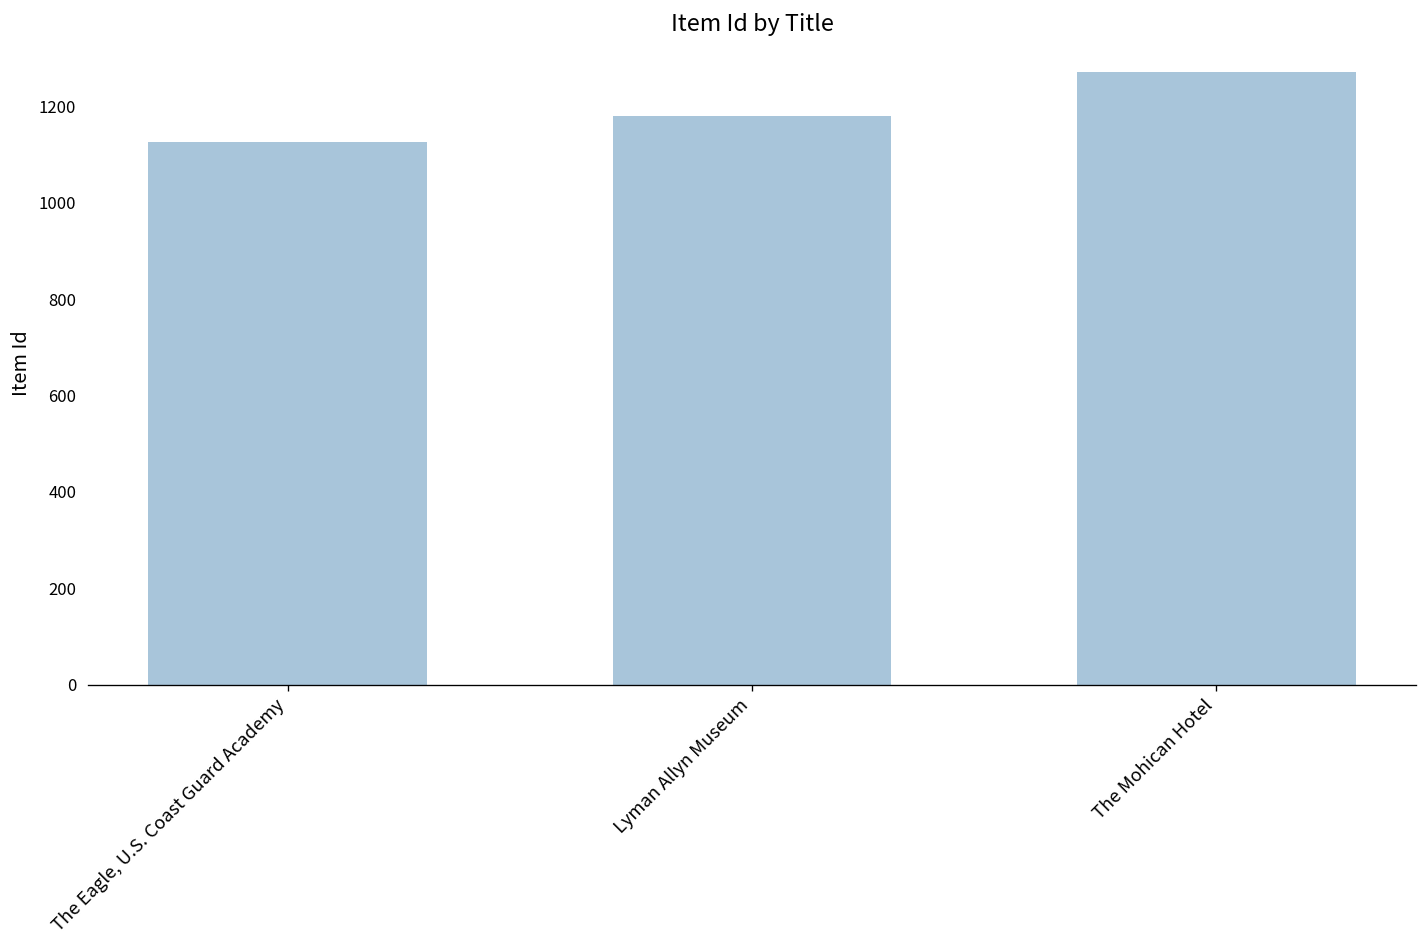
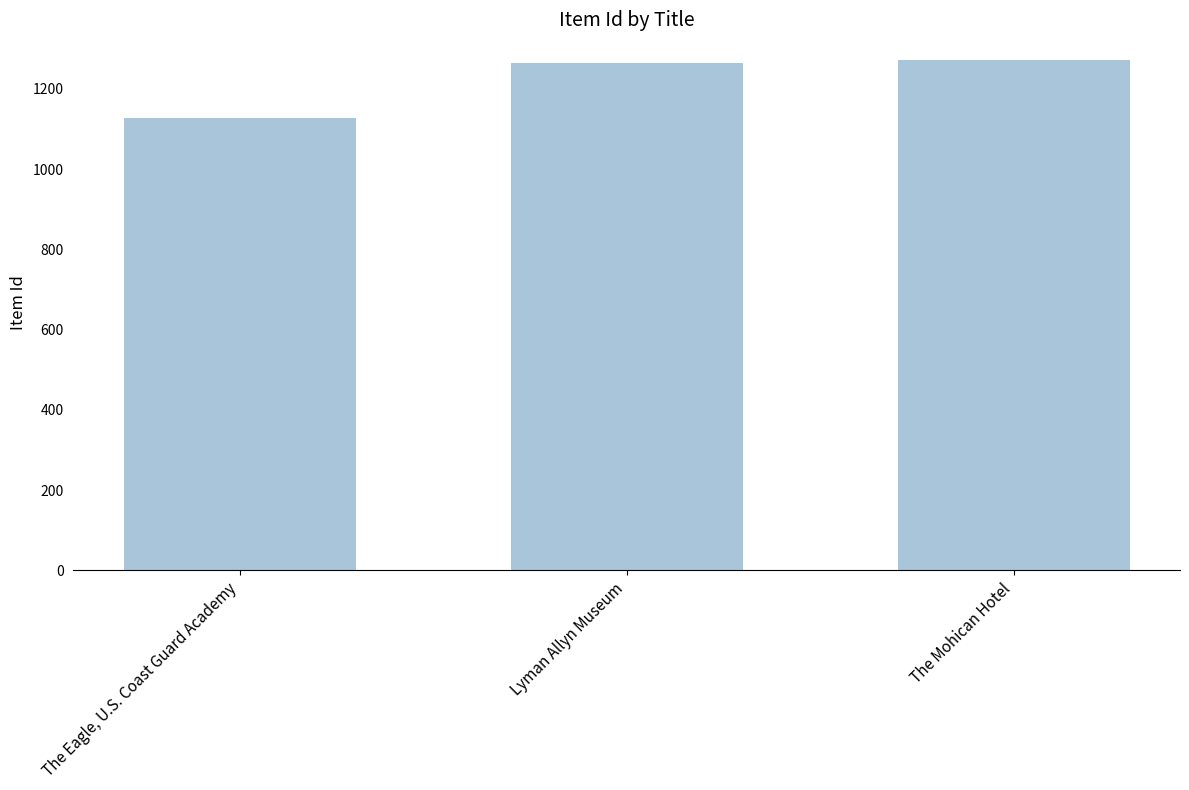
Lyman Allyn Museum: 1180 -> 1260
